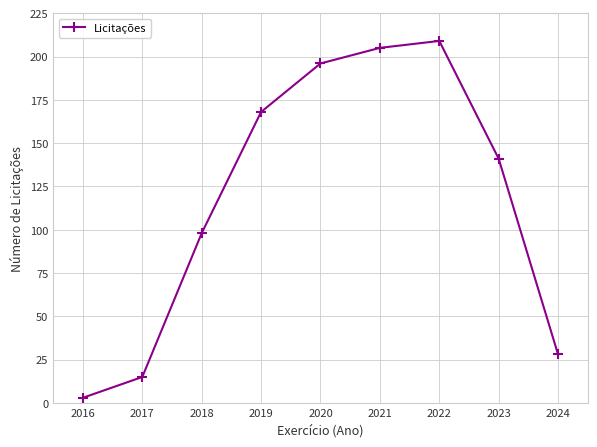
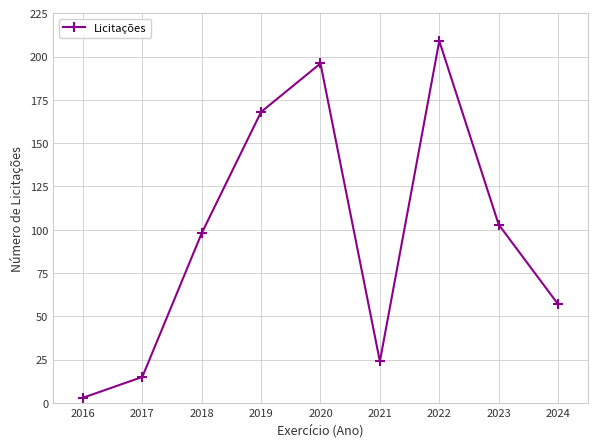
2021: 205 -> 24
2023: 141 -> 103
2024: 28 -> 57
